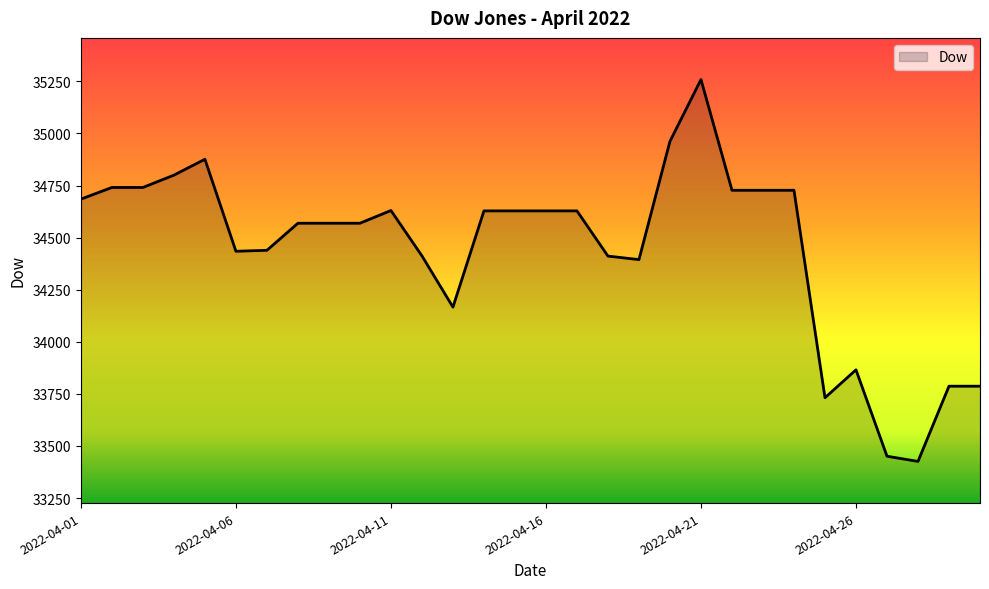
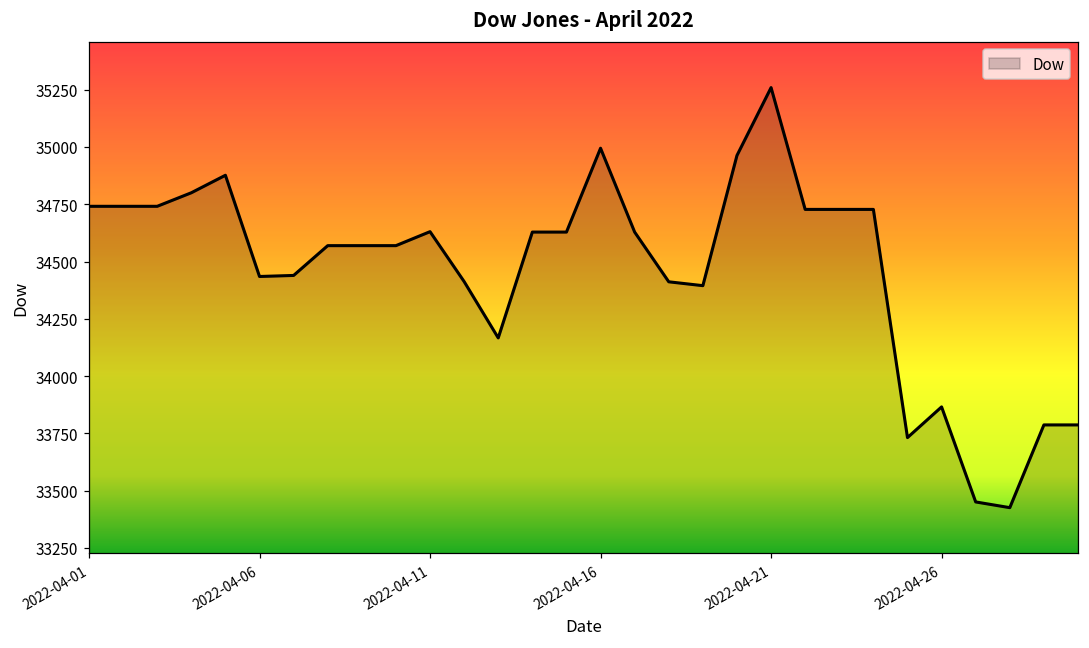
2022-04-01: 34680 -> 34740
2022-04-16: 34630 -> 34990
